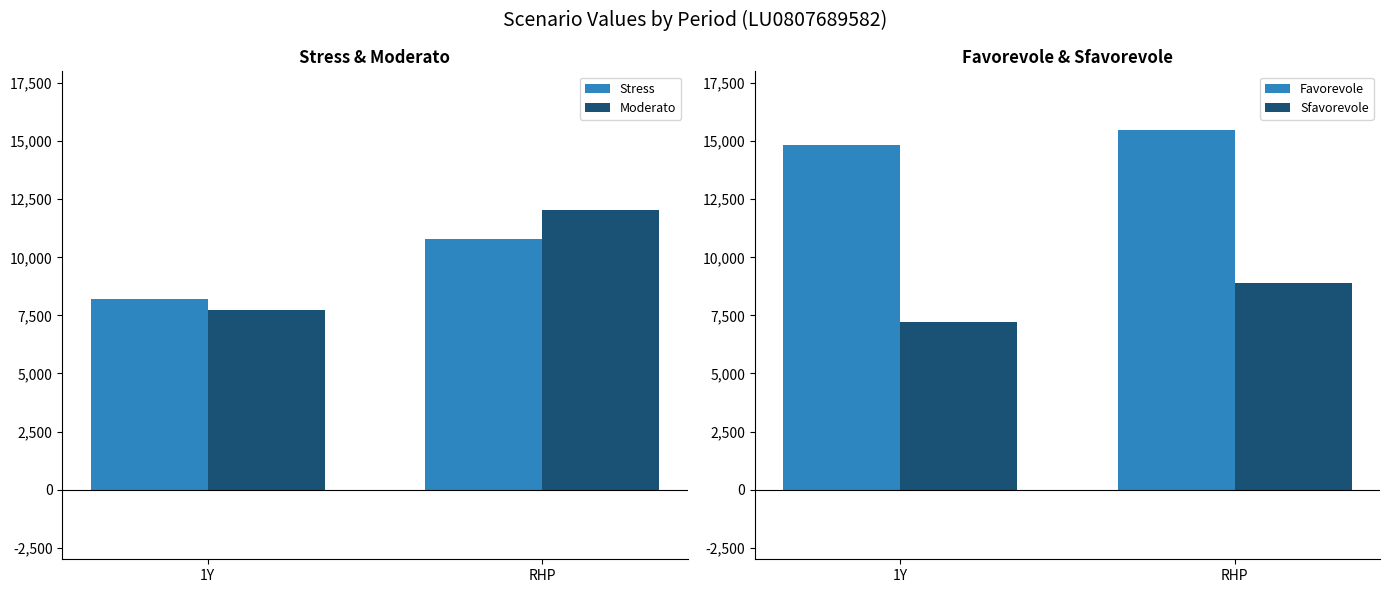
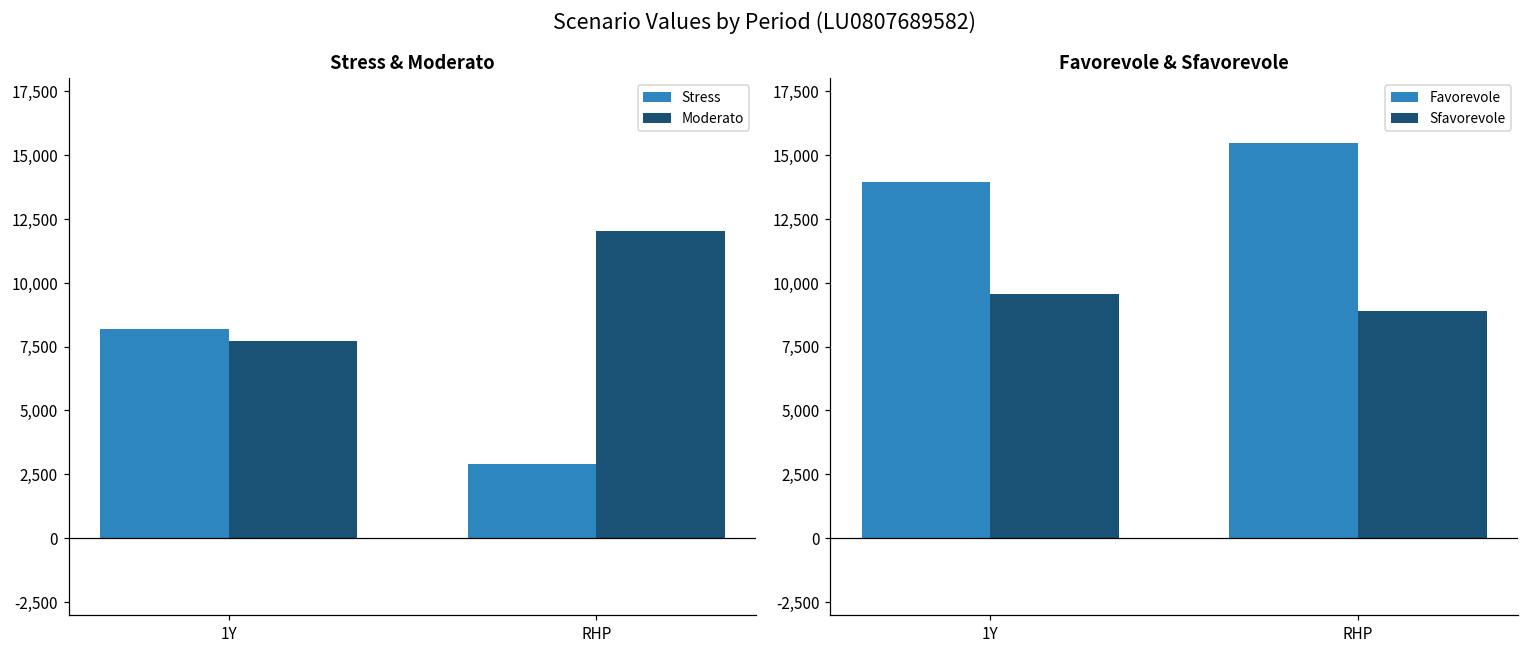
Stress & Moderato, Stress, RHP: 10,800 -> 2,900
Favorevole & Sfavorevole, Favorevole, 1Y: 14,800 -> 14,000
Favorevole & Sfavorevole, Sfavorevole, 1Y: 7,200 -> 9,600
